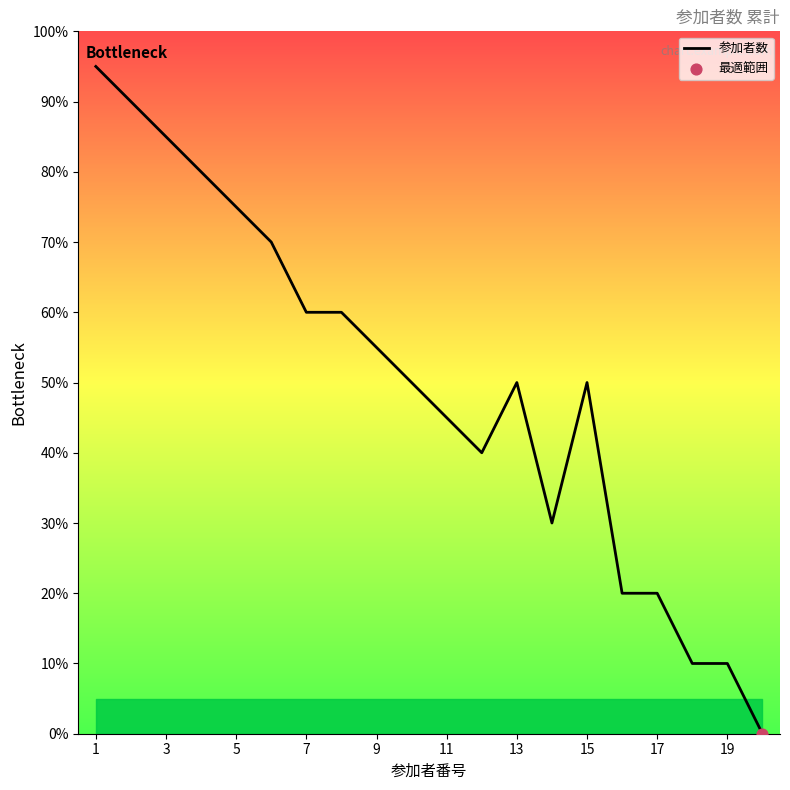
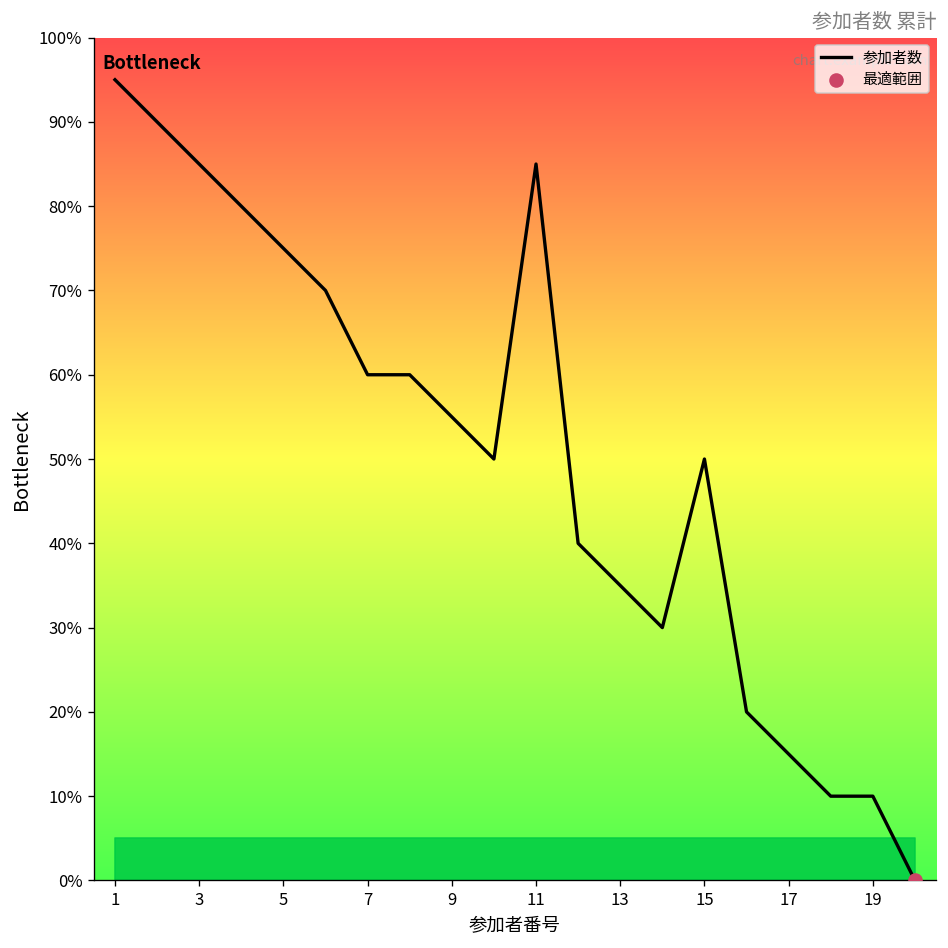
参加者数, 11: 45% -> 85%
参加者数, 13: 50% -> 35%
参加者数, 17: 20% -> 15%
